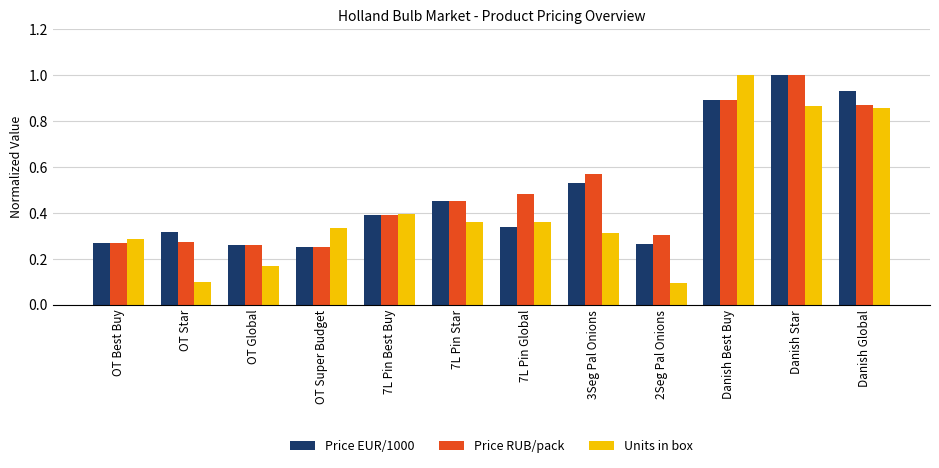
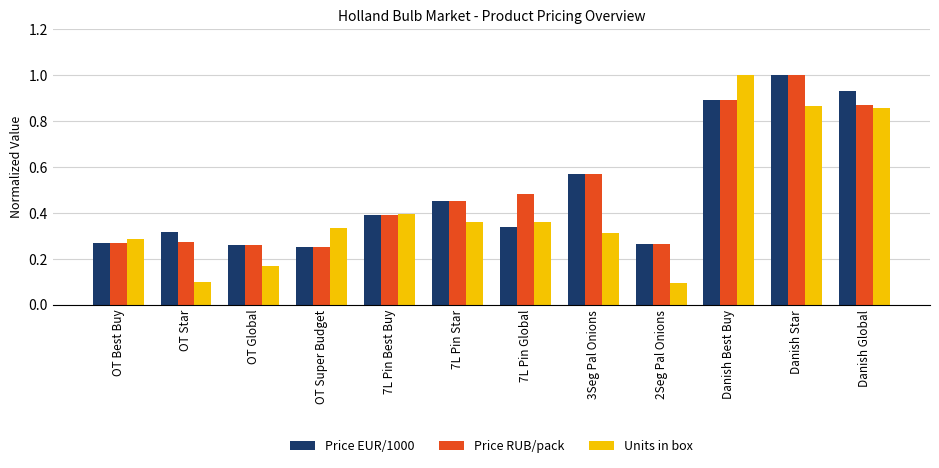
Price EUR/1000, 3Seg Pal Onions: 0.53 -> 0.57
Price RUB/pack, 2Seg Pal Onions: 0.30 -> 0.27
